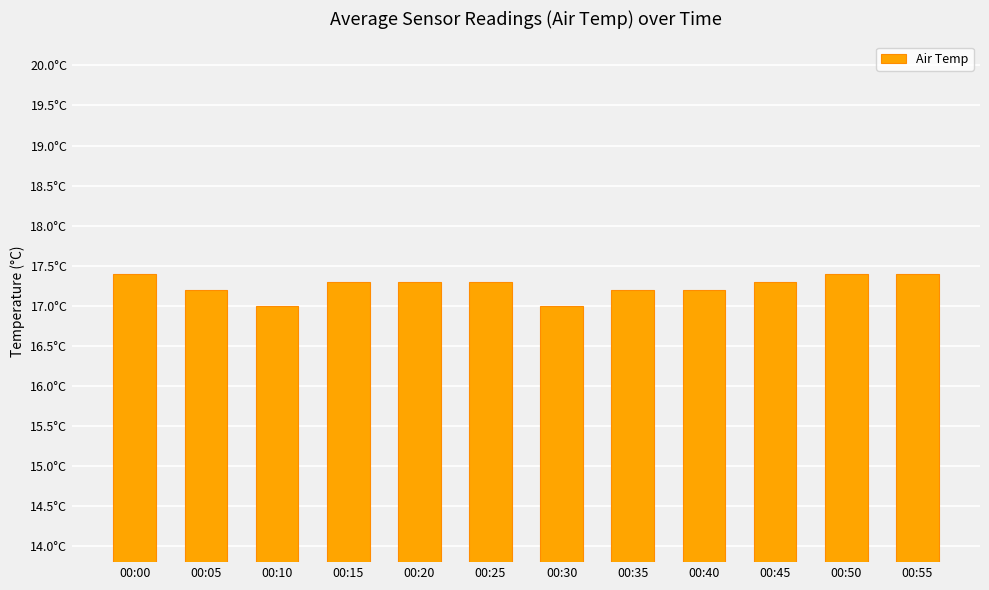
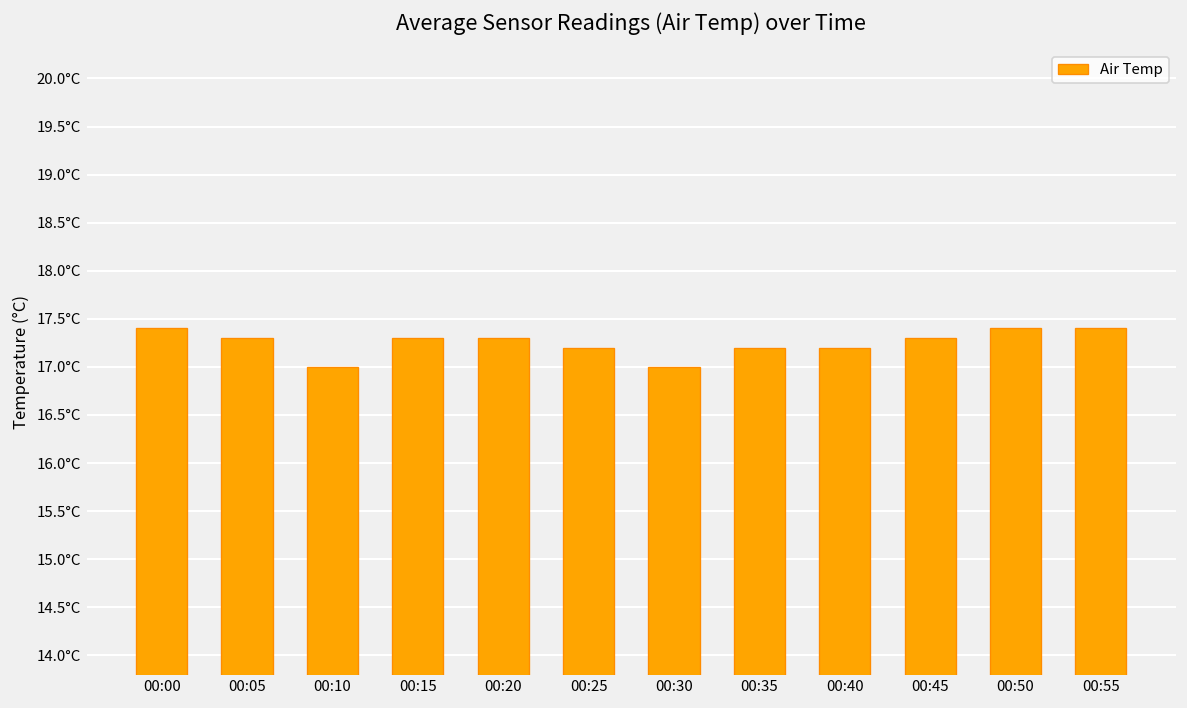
00:05: 17.2°C -> 17.3°C
00:25: 17.3°C -> 17.2°C
